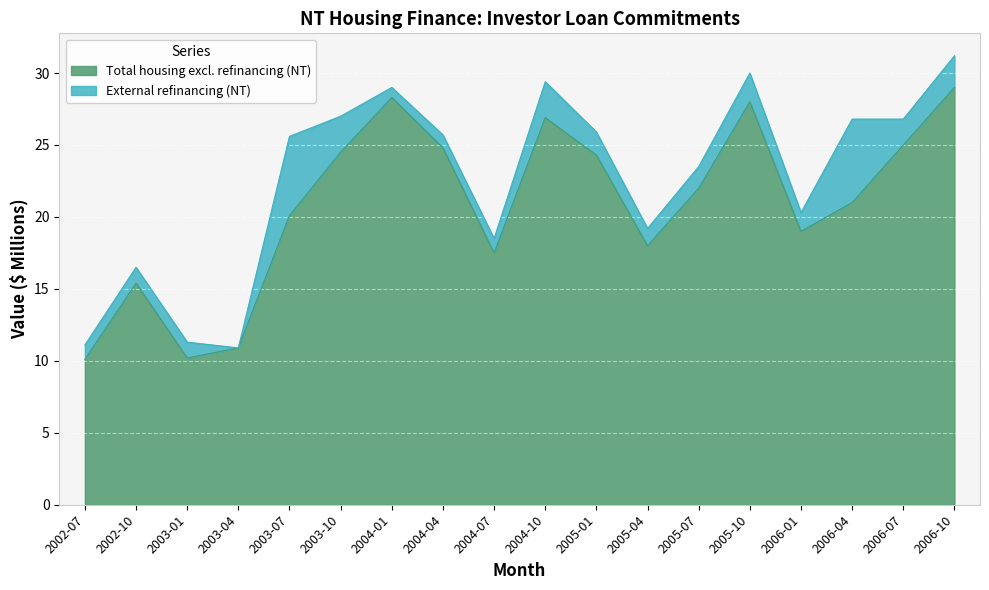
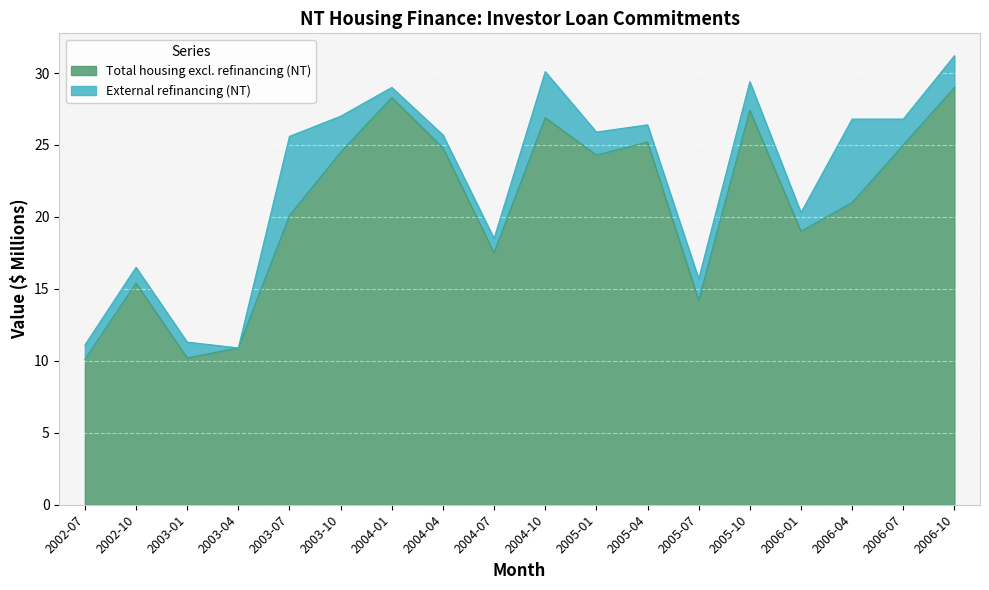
External refinancing (NT), 2004-10: 2.5 -> 3.2
Total housing excl. refinancing (NT), 2005-04: 18.0 -> 25.2
Total housing excl. refinancing (NT), 2005-07: 22.0 -> 14.2
Total housing excl. refinancing (NT), 2005-10: 28.0 -> 27.4
